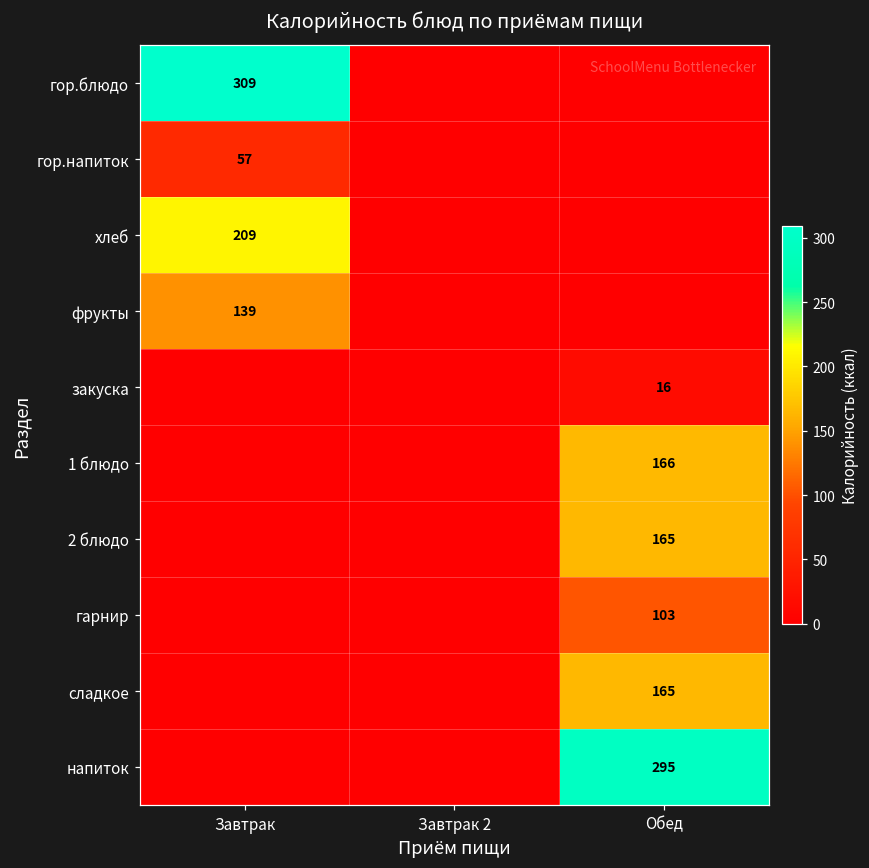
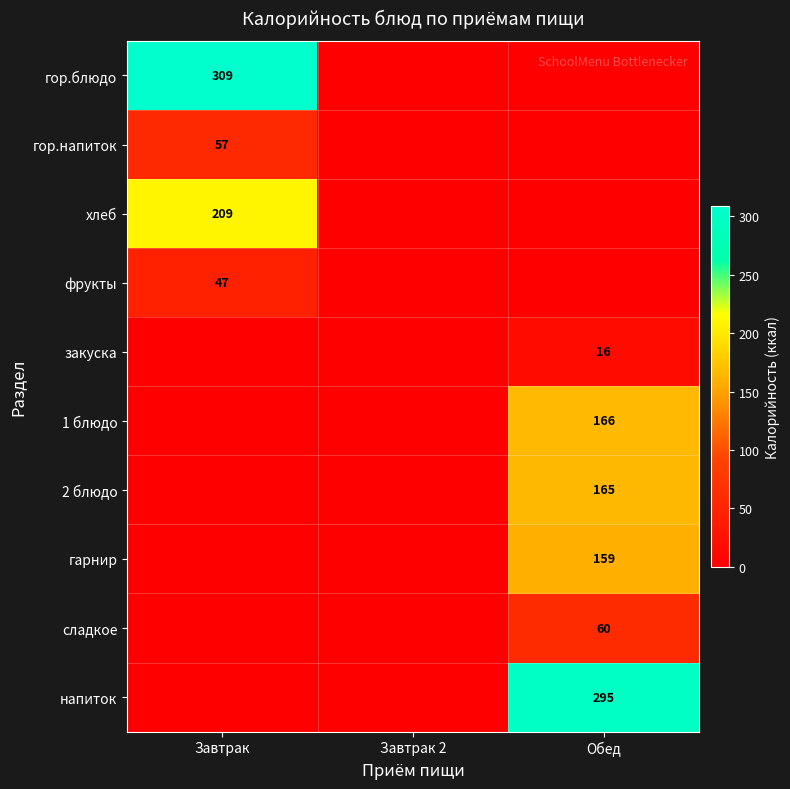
фрукты, Завтрак: 139 -> 47
гарнир, Обед: 103 -> 159
сладкое, Обед: 165 -> 60
